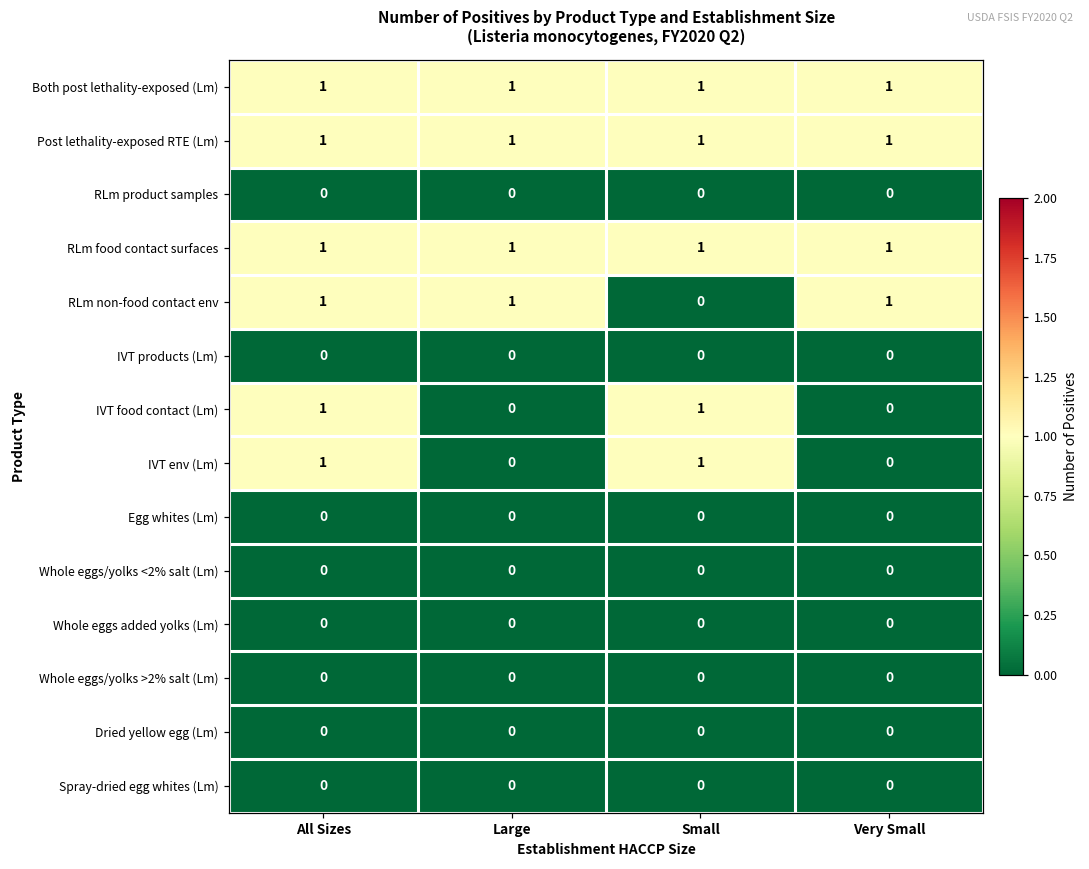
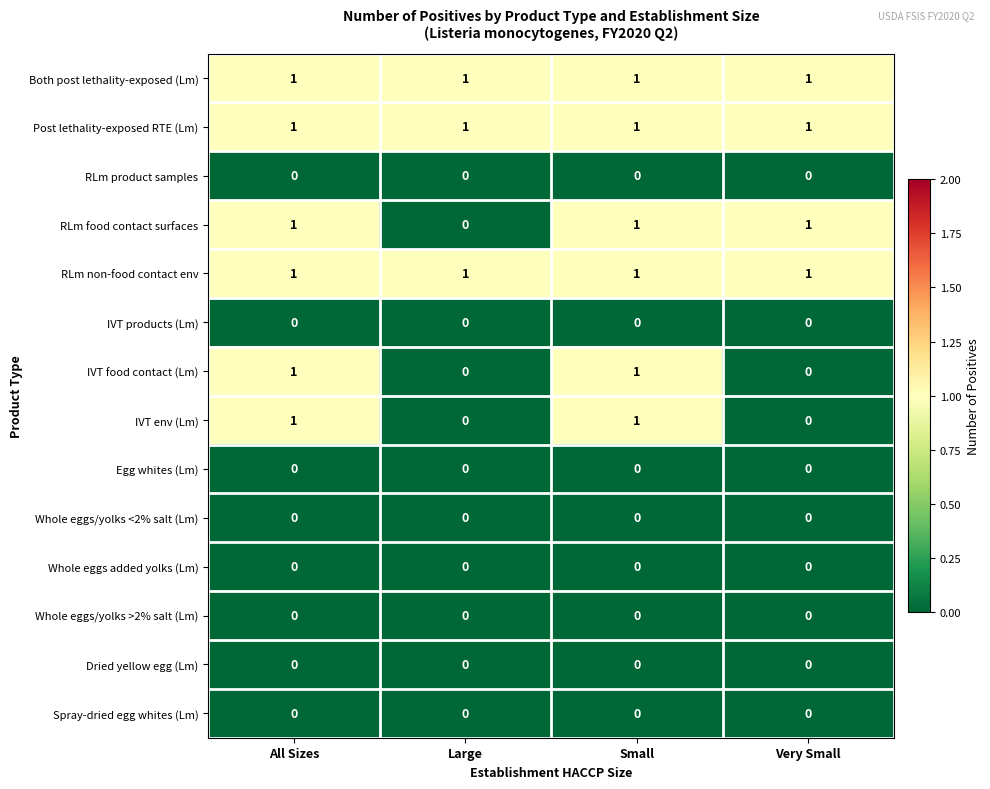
RLm food contact surfaces, Large: 1 -> 0
RLm non-food contact env, Small: 0 -> 1
